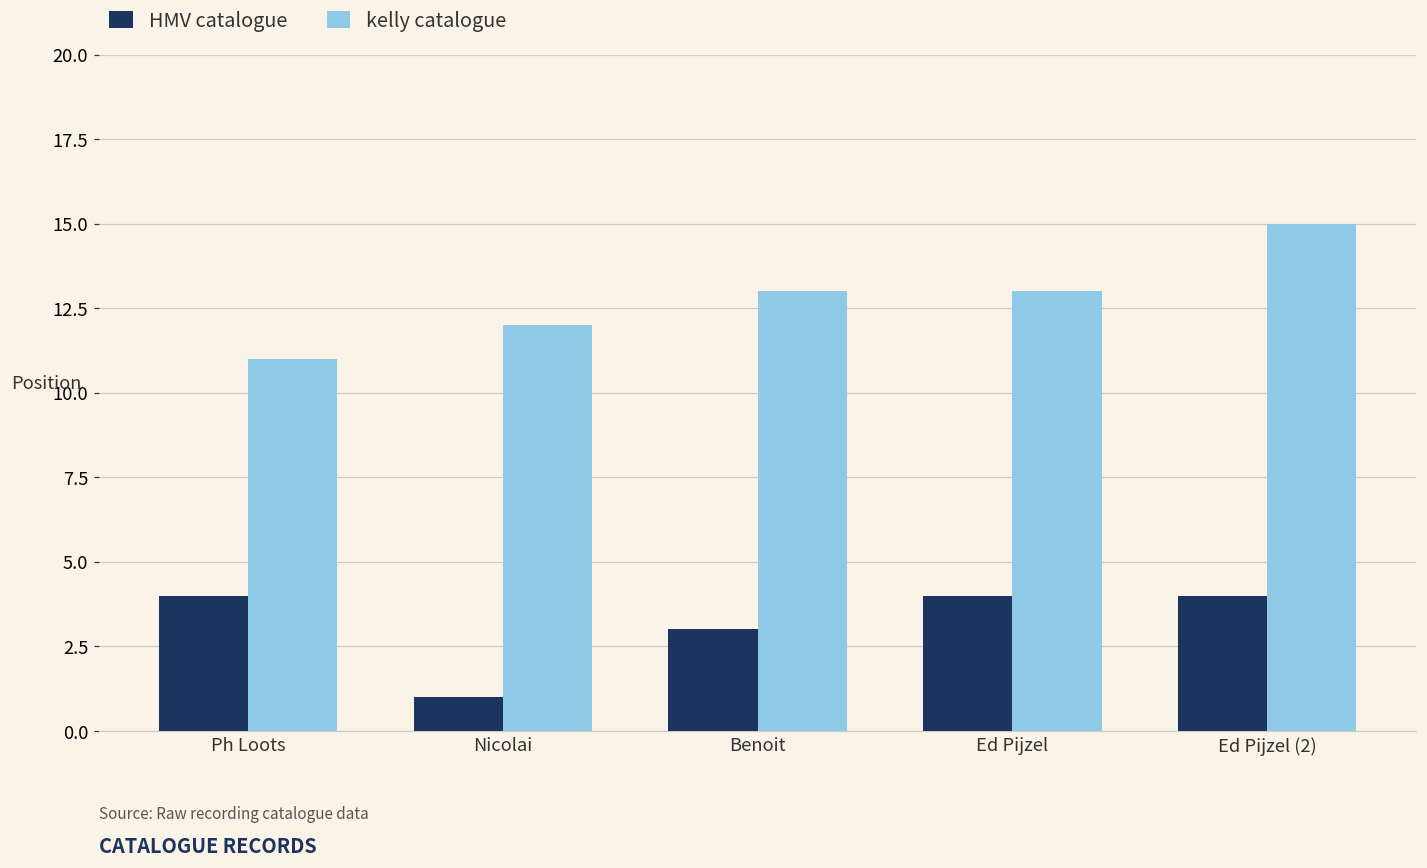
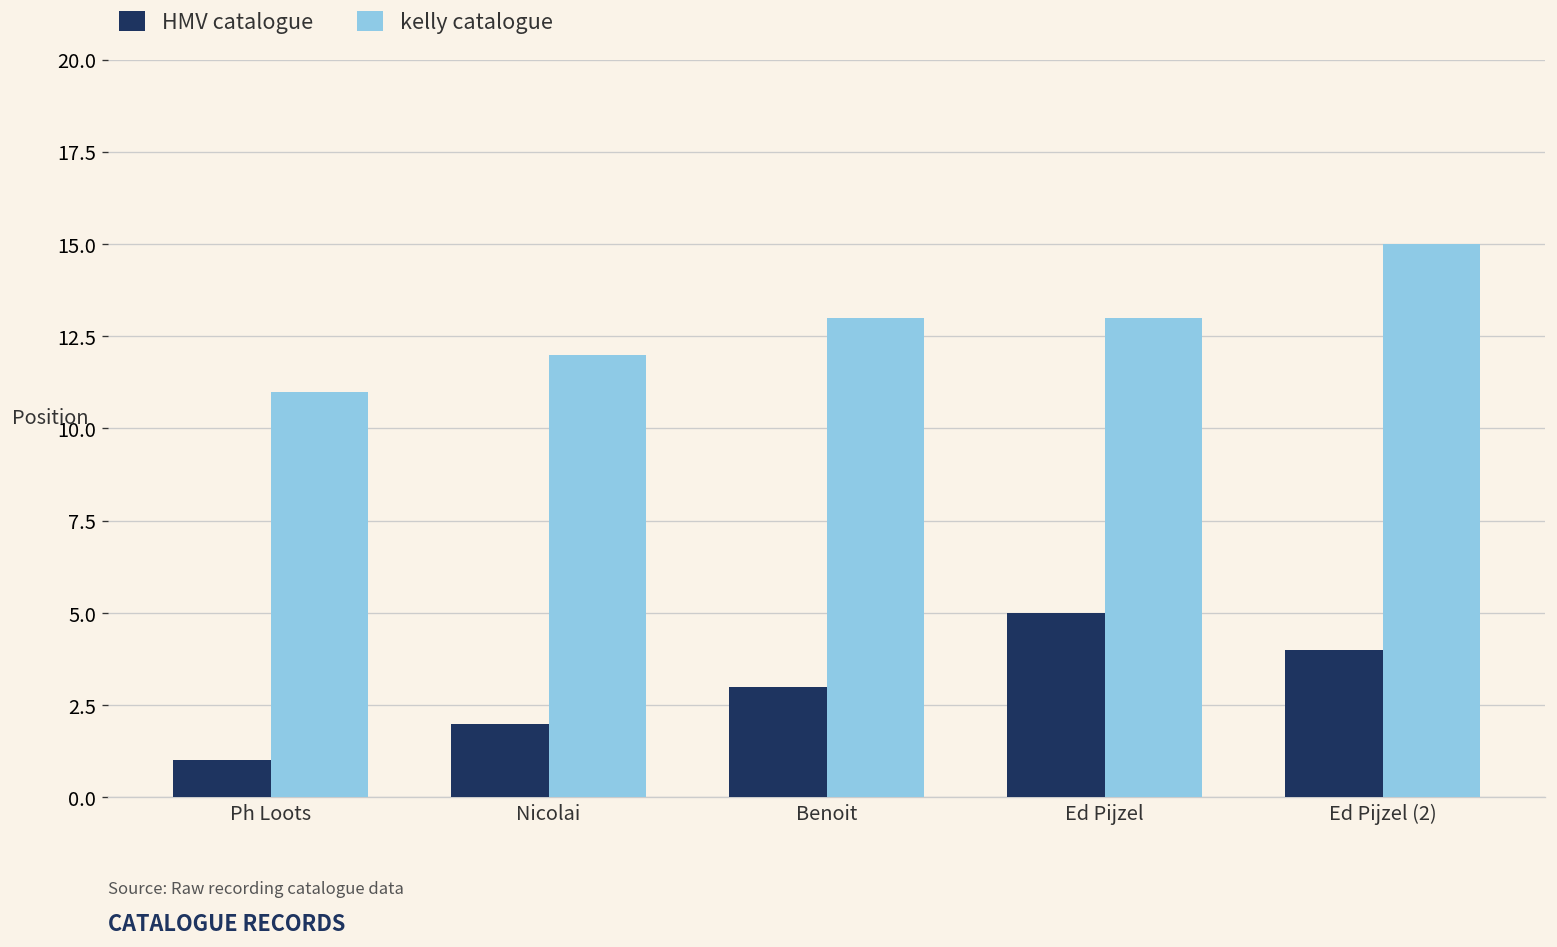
HMV catalogue, Ph Loots: 4 -> 1
HMV catalogue, Nicolai: 1 -> 2
HMV catalogue, Ed Pijzel: 4 -> 5
